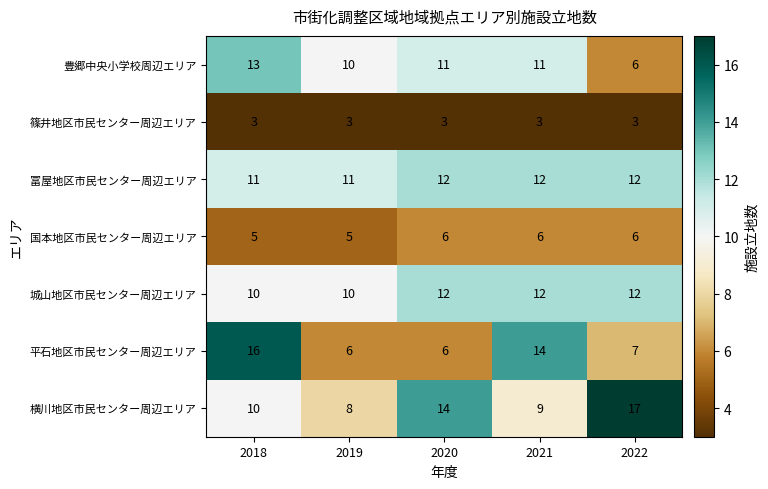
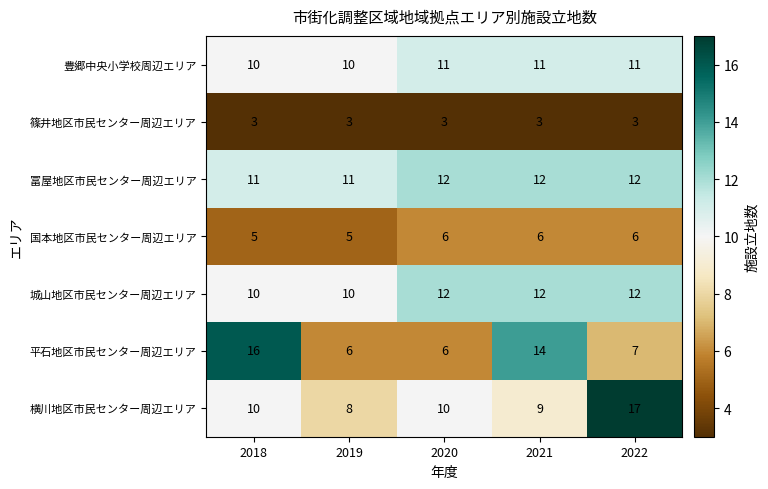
豊郷中央小学校周辺エリア, 2018: 13 -> 10
豊郷中央小学校周辺エリア, 2022: 6 -> 11
横川地区市民センター周辺エリア, 2020: 14 -> 10
